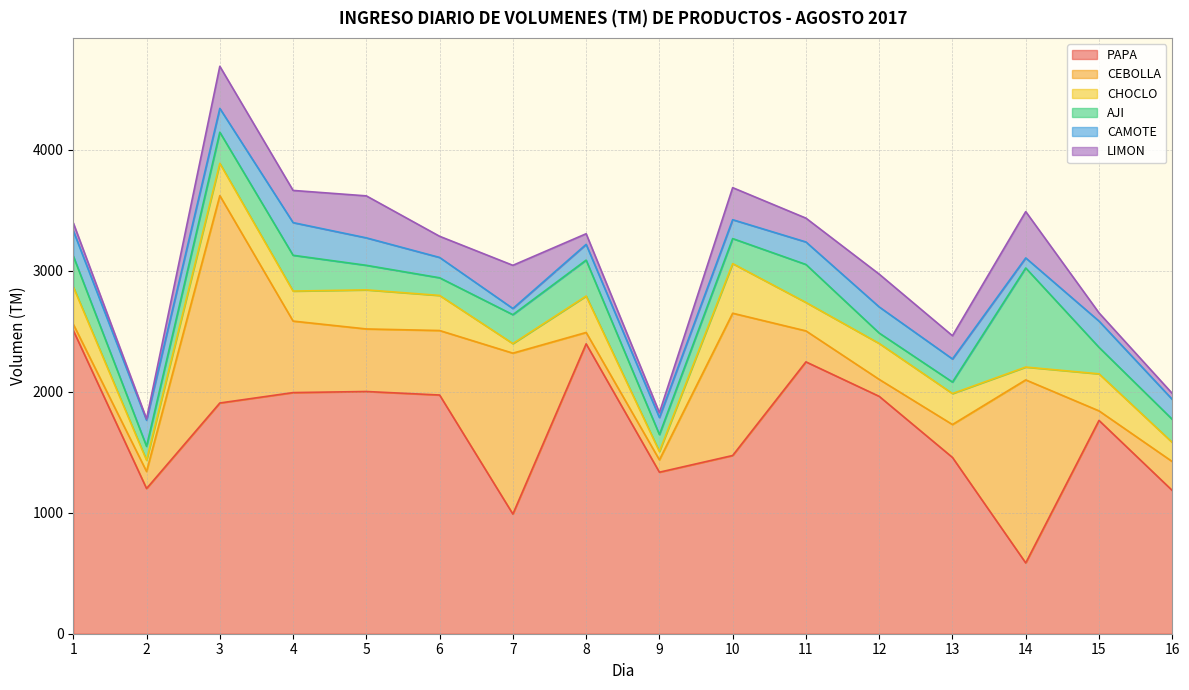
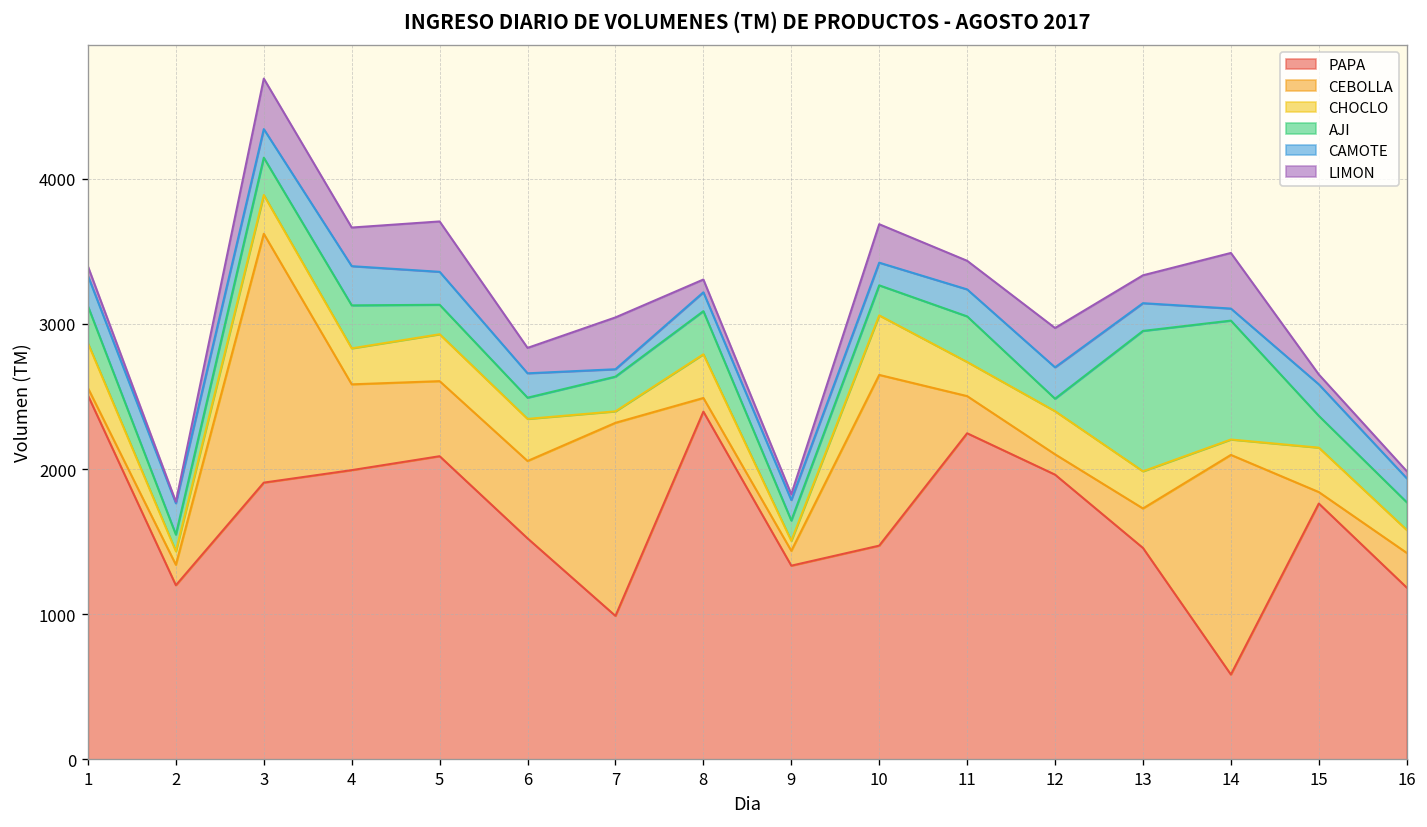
PAPA, 5: 2000 -> 2090
PAPA, 6: 1970 -> 1520
AJI, 13: 100 -> 970
